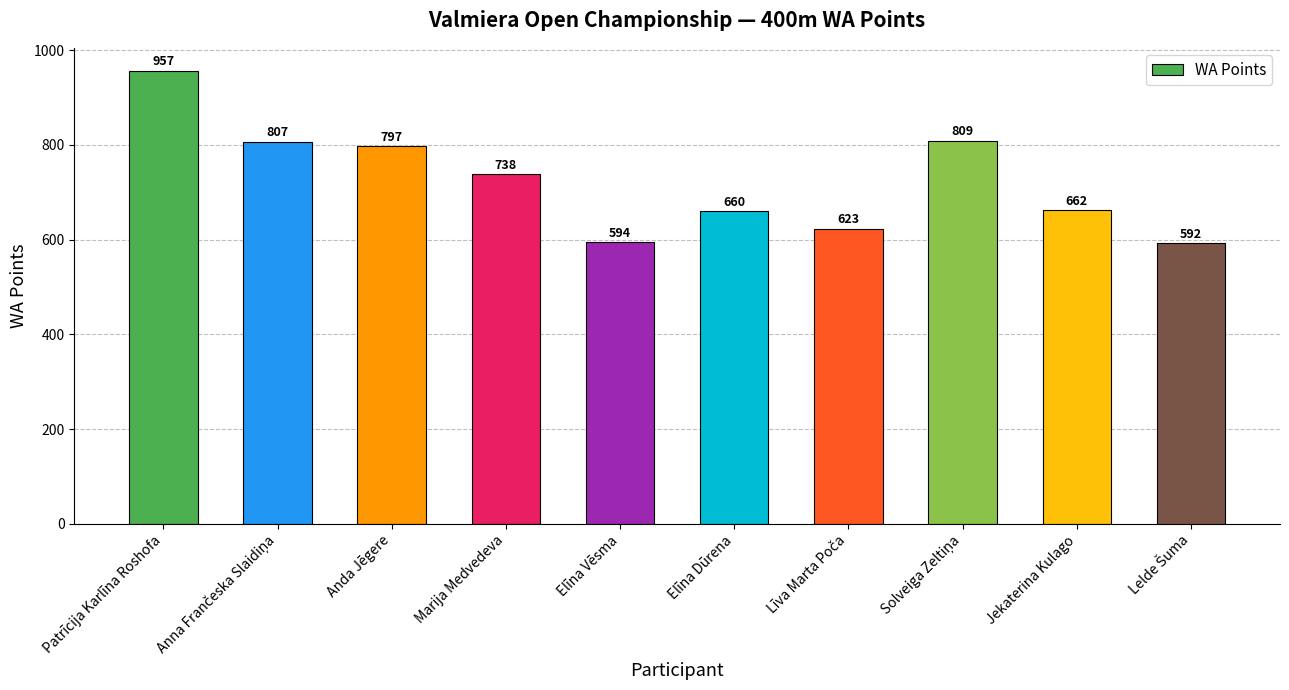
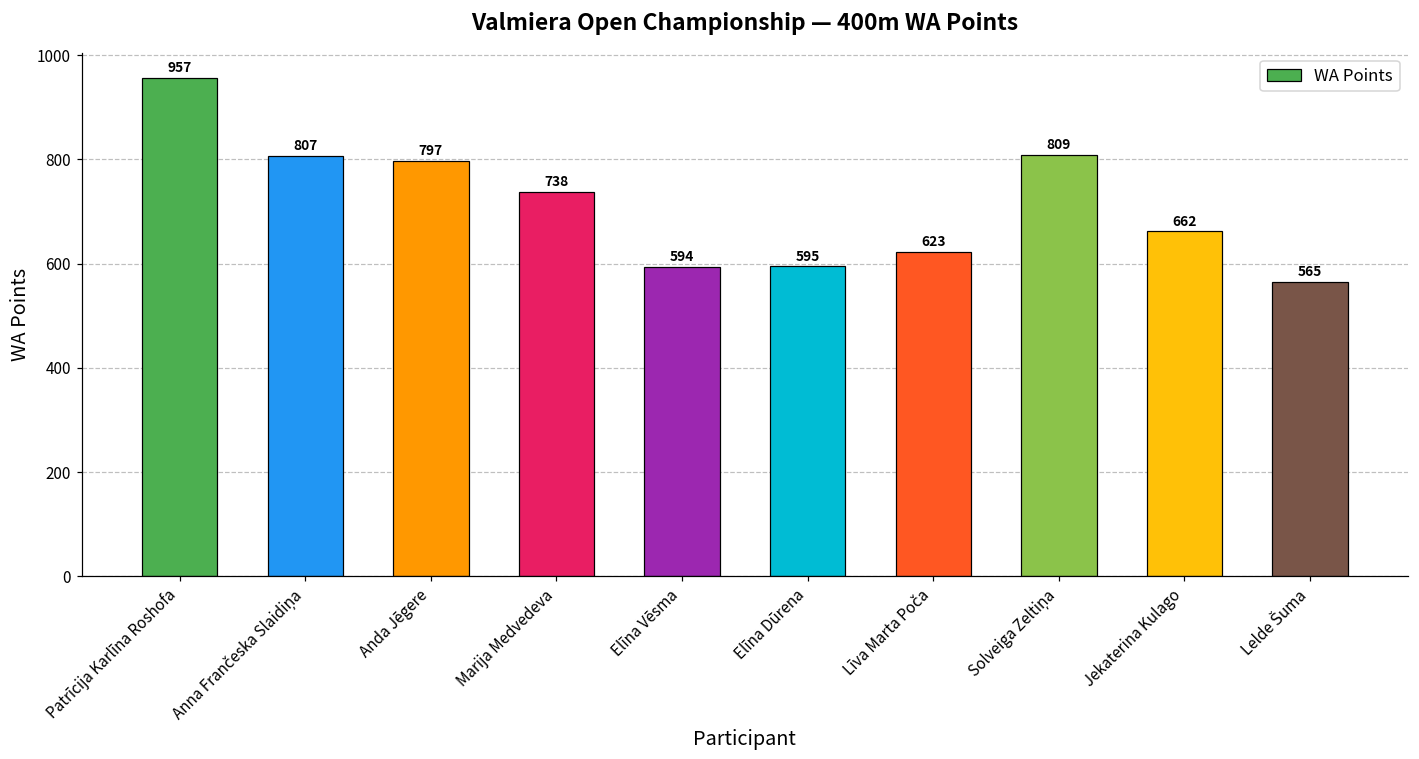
Elīna Dūrena: 660 -> 595
Lelde Šuma: 592 -> 565
